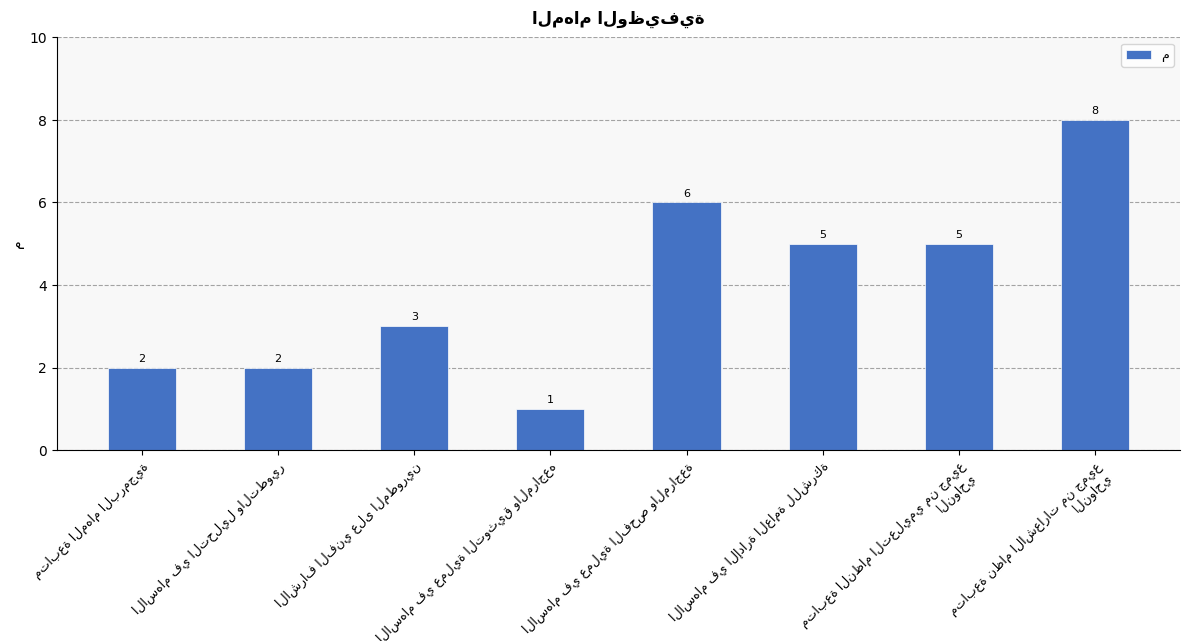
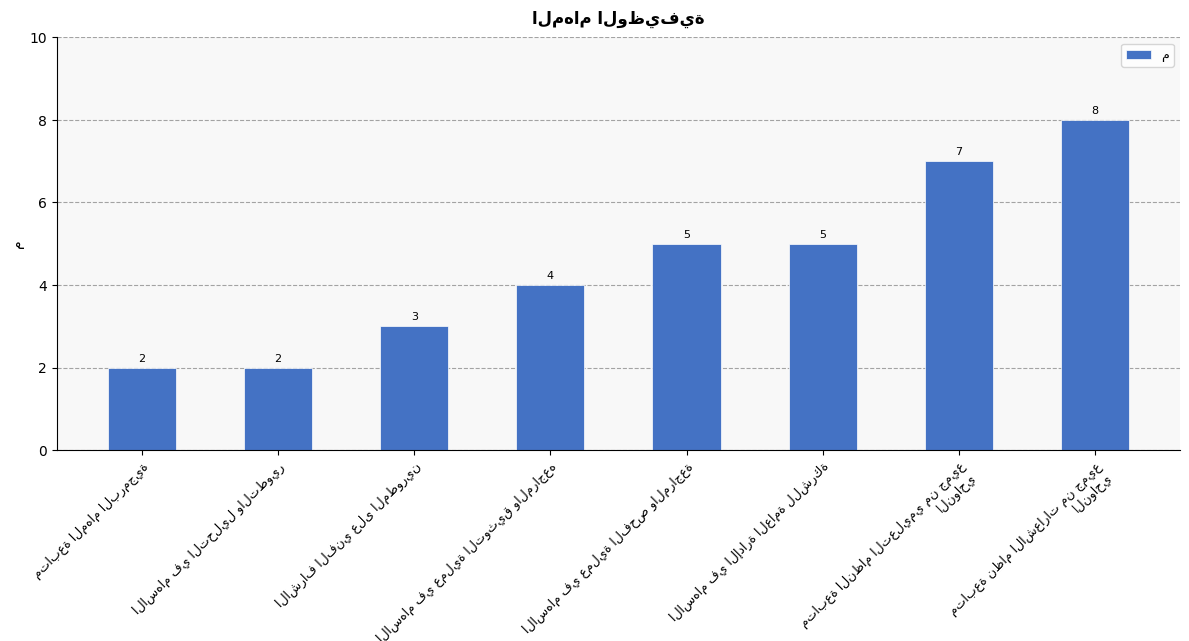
الاسهام في عملية التوثيق والمراجعه: 1 -> 4
الاسهام في عملية الفحص والمراجعة: 6 -> 5
متابعة النظام التعليمي من جميع النواحي: 5 -> 7
